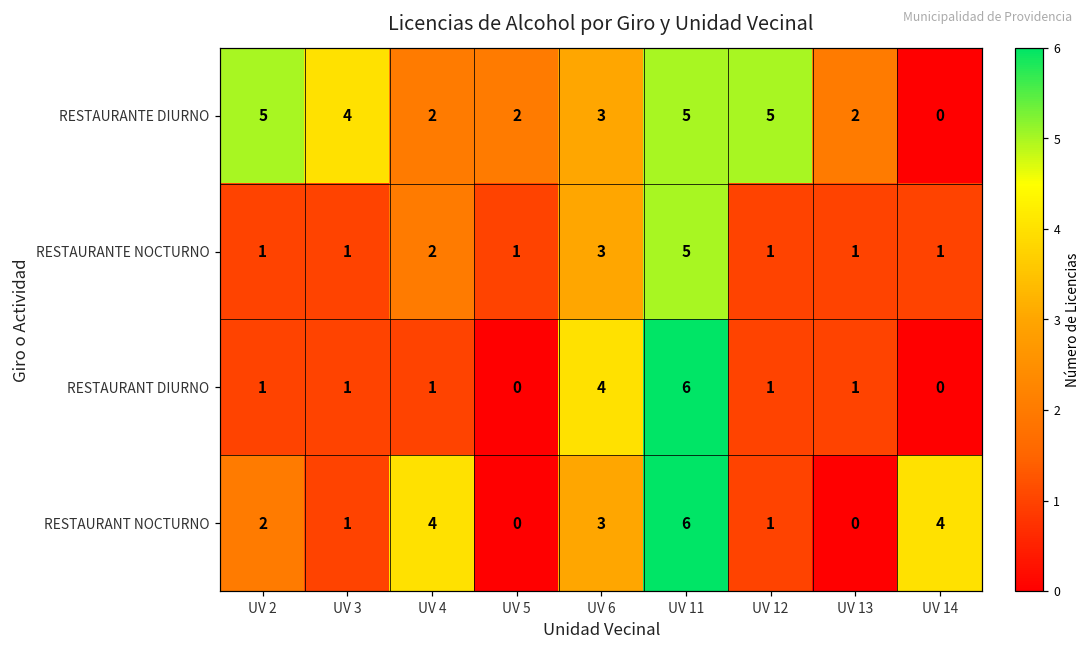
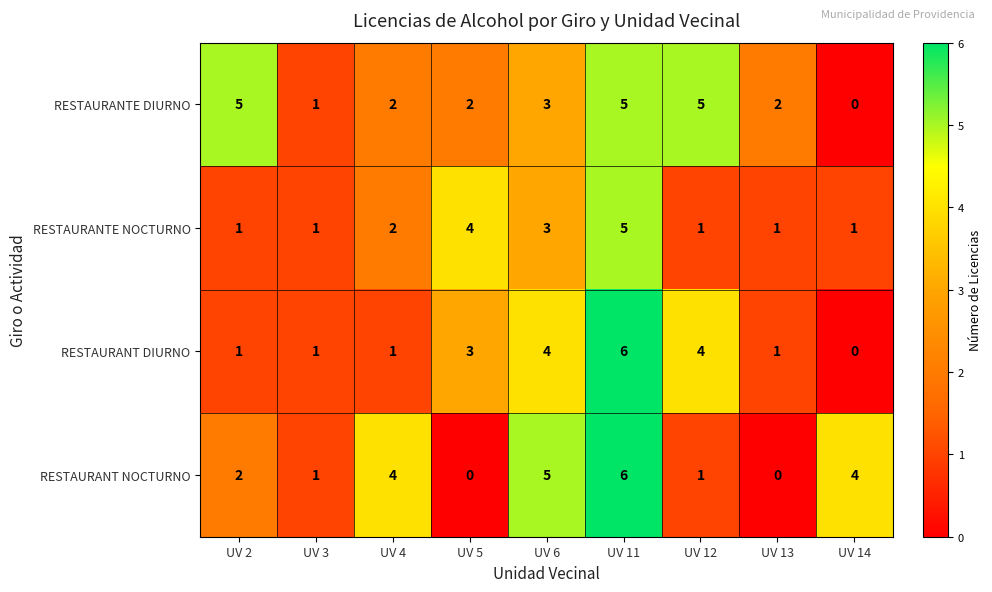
RESTAURANTE DIURNO, UV 3: 4 -> 1
RESTAURANTE NOCTURNO, UV 5: 1 -> 4
RESTAURANT DIURNO, UV 5: 0 -> 3
RESTAURANT DIURNO, UV 12: 1 -> 4
RESTAURANT NOCTURNO, UV 6: 3 -> 5
